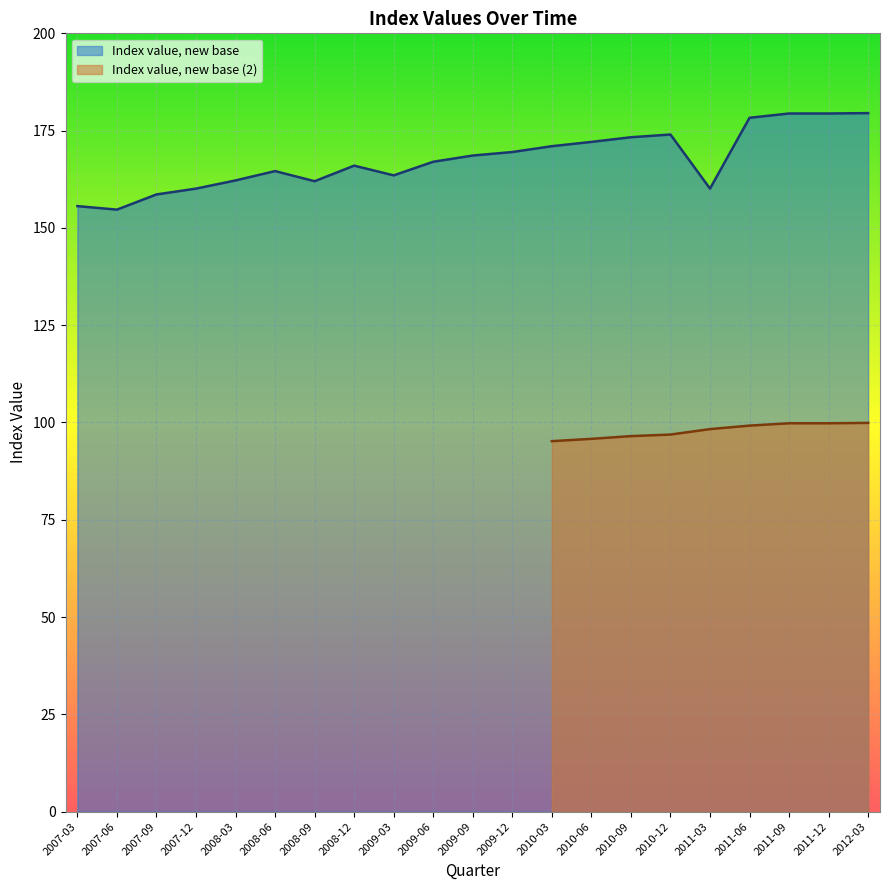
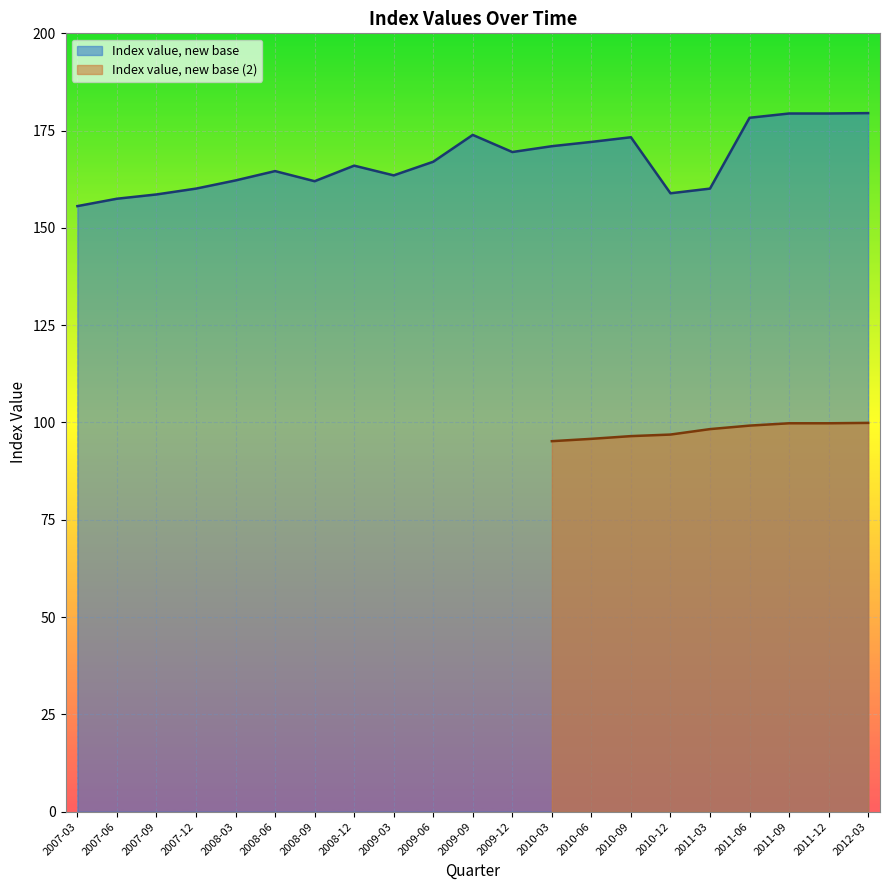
Index value, new base, 2007-06: 155 -> 158
Index value, new base, 2009-09: 169 -> 174
Index value, new base, 2010-12: 174 -> 159
